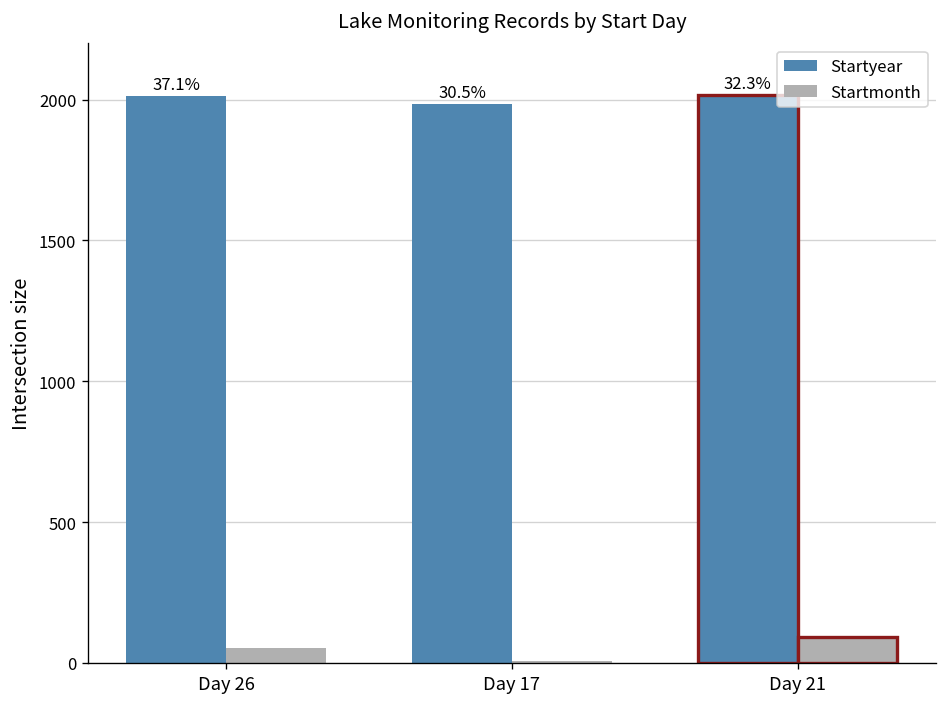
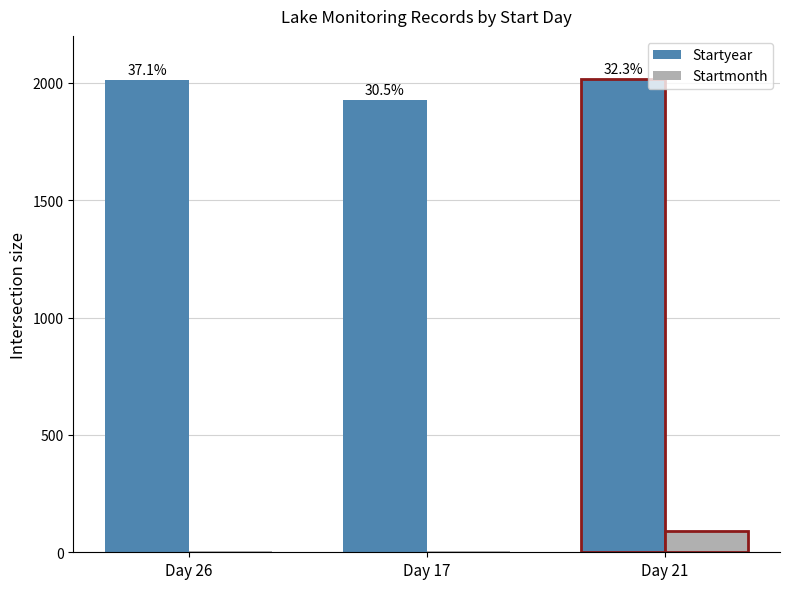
Startmonth, Day 26: 50 -> 10
Startyear, Day 17: 1990 -> 1930
